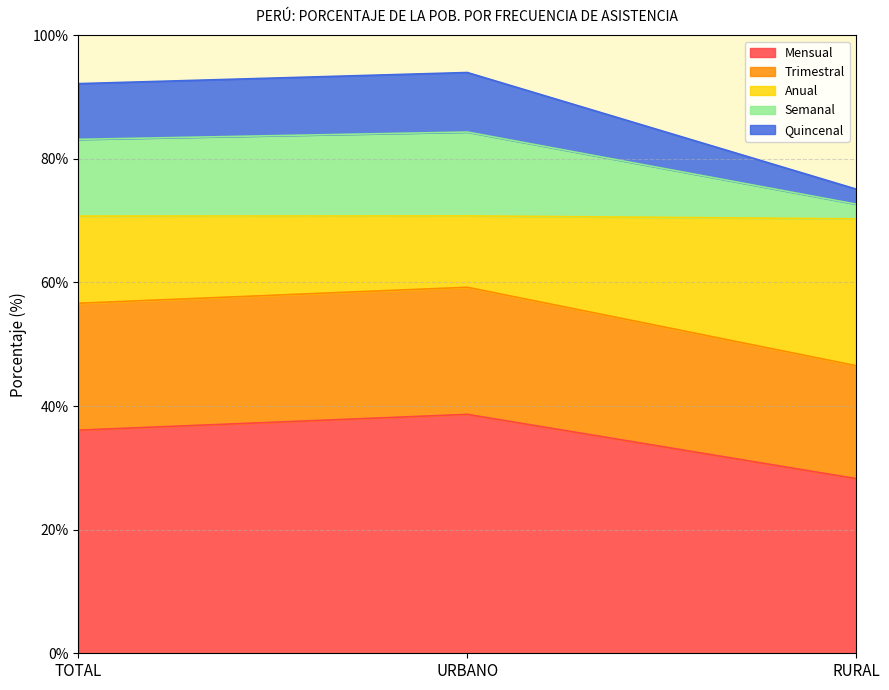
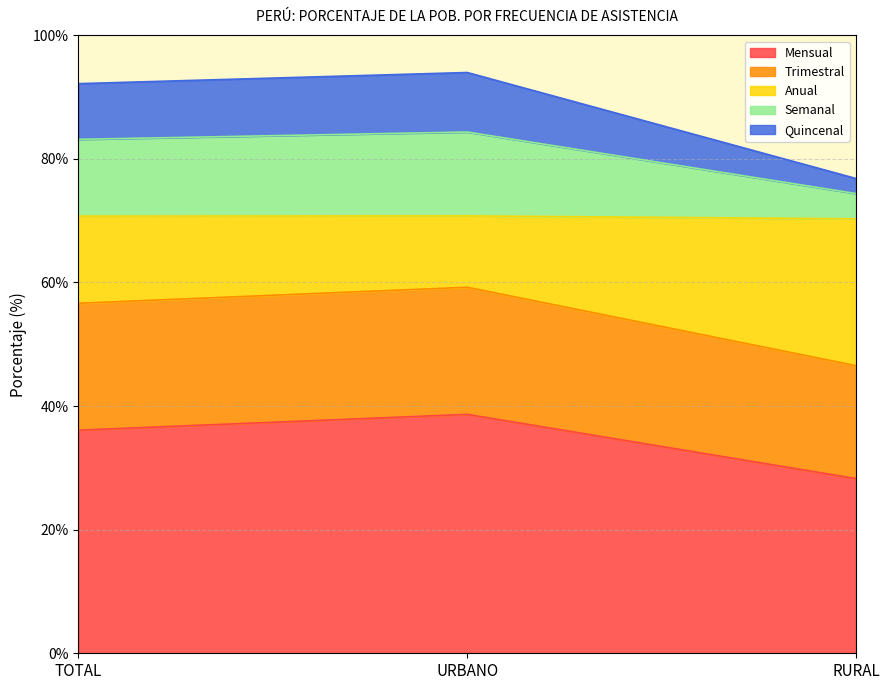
Semanal, RURAL: 2% -> 4%
